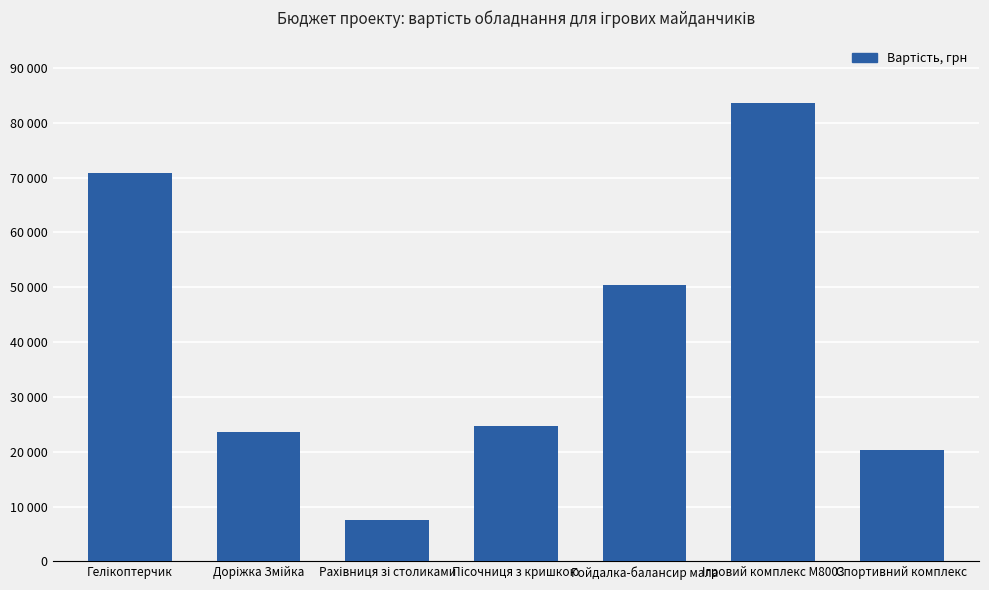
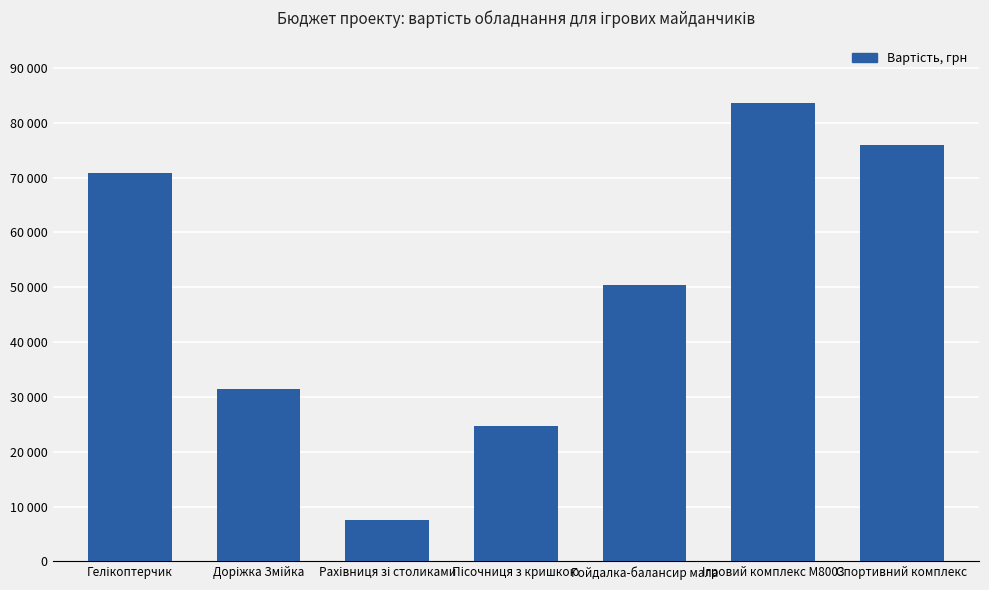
Доріжка Змійка: 24000 -> 31000
Спортивний комплекс: 20000 -> 76000
